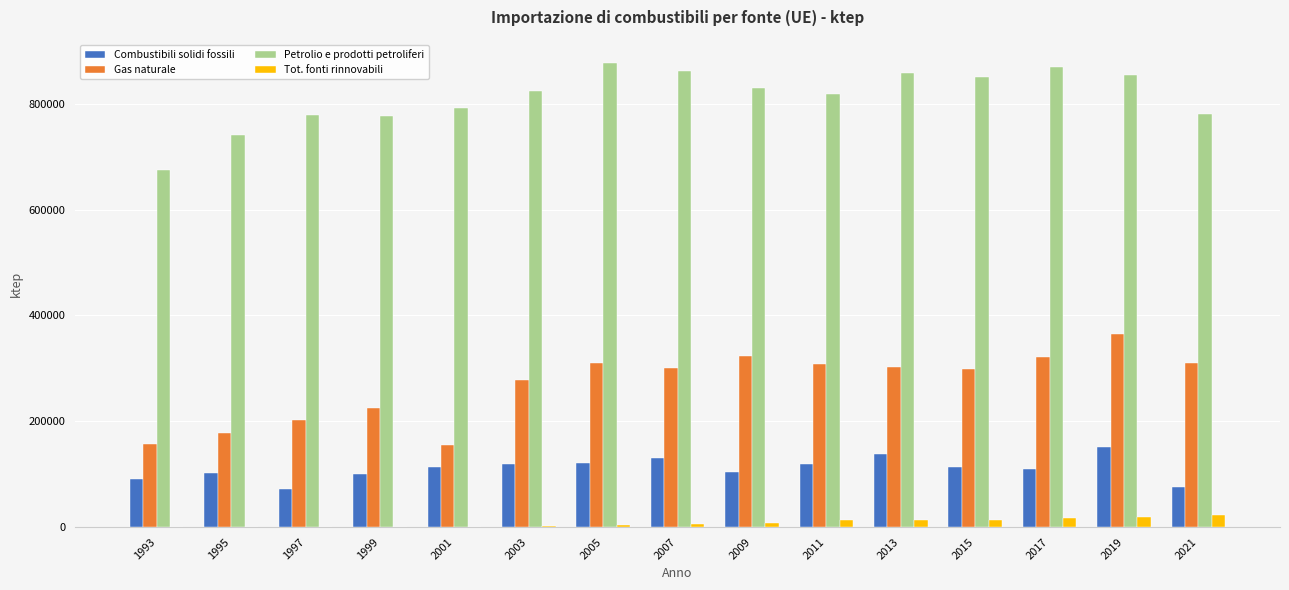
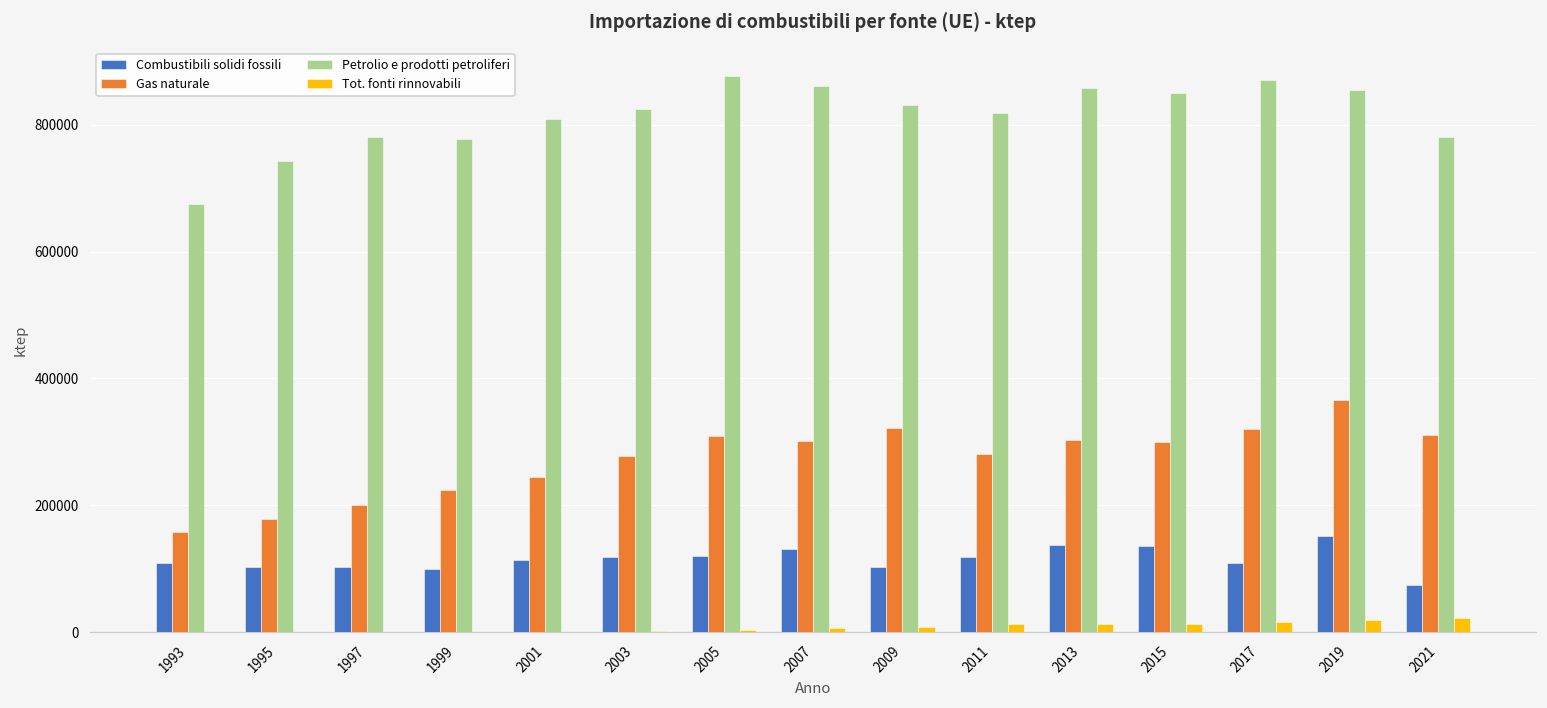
Combustibili solidi fossili, 1993: 90000 -> 110000
Combustibili solidi fossili, 1997: 70000 -> 100000
Gas naturale, 2001: 160000 -> 250000
Petrolio e prodotti petroliferi, 2001: 790000 -> 810000
Gas naturale, 2011: 310000 -> 280000
Combustibili solidi fossili, 2015: 110000 -> 140000
